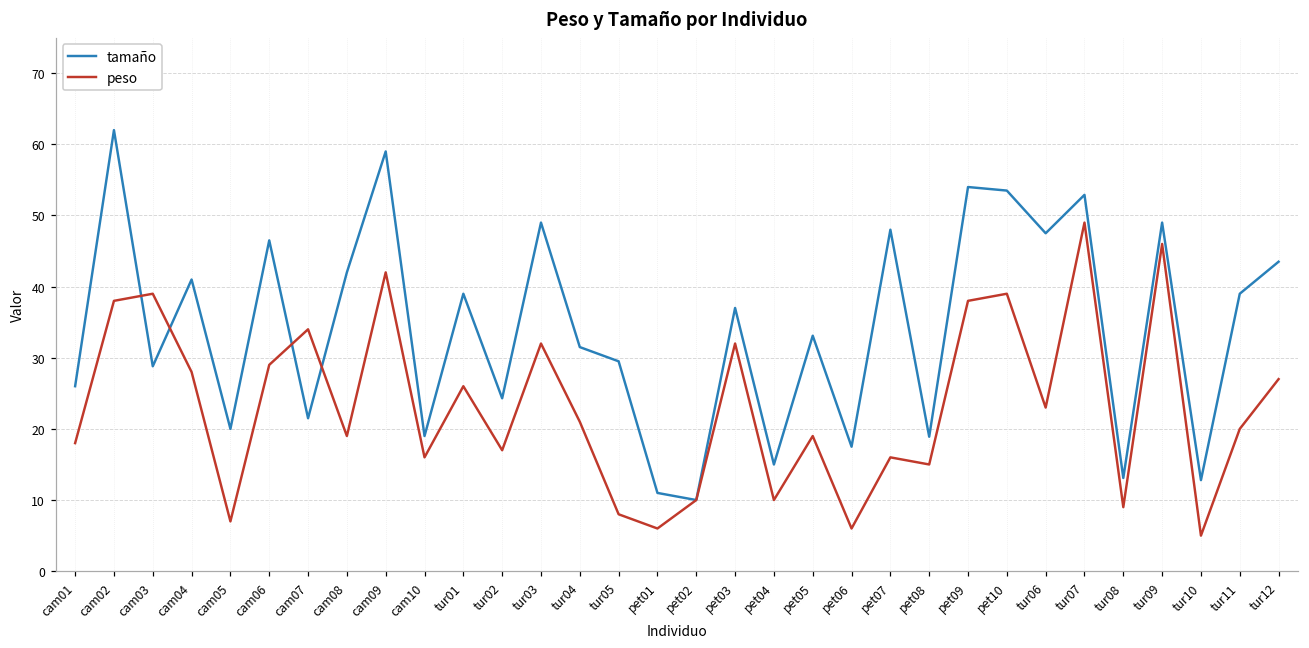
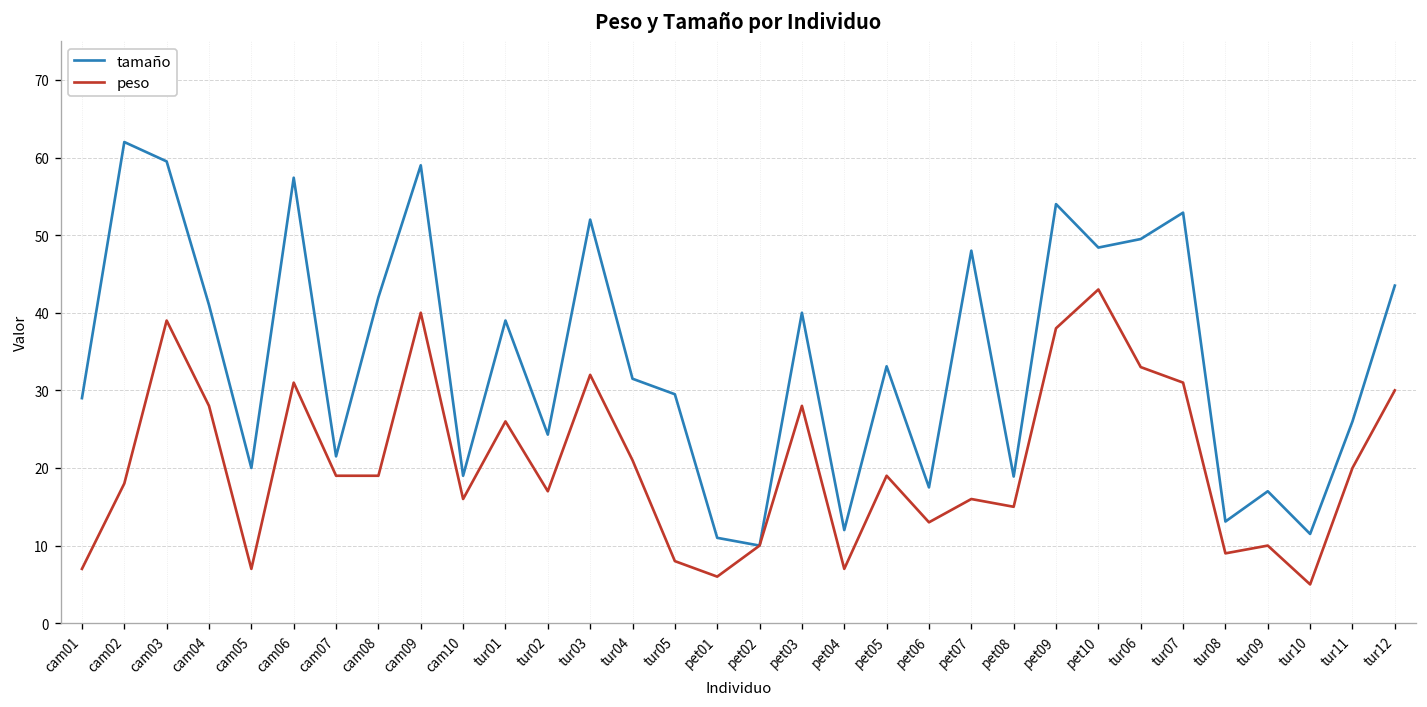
tamaño, cam01: 26 -> 29
peso, cam01: 18 -> 7
peso, cam02: 38 -> 18
tamaño, cam03: 29 -> 60
tamaño, cam06: 47 -> 57
peso, cam06: 29 -> 31
peso, cam07: 34 -> 19
peso, cam09: 42 -> 40
tamaño, tur03: 49 -> 52
tamaño, pet03: 37 -> 40
peso, pet03: 32 -> 28
tamaño, pet04: 15 -> 12
peso, pet04: 10 -> 7
peso, pet06: 6 -> 13
tamaño, pet10: 54 -> 48
peso, pet10: 39 -> 43
tamaño, tur06: 48 -> 50
peso, tur06: 23 -> 33
peso, tur07: 49 -> 31
tamaño, tur09: 49 -> 17
peso, tur09: 46 -> 10
tamaño, tur10: 13 -> 12
tamaño, tur11: 39 -> 26
peso, tur12: 27 -> 30
